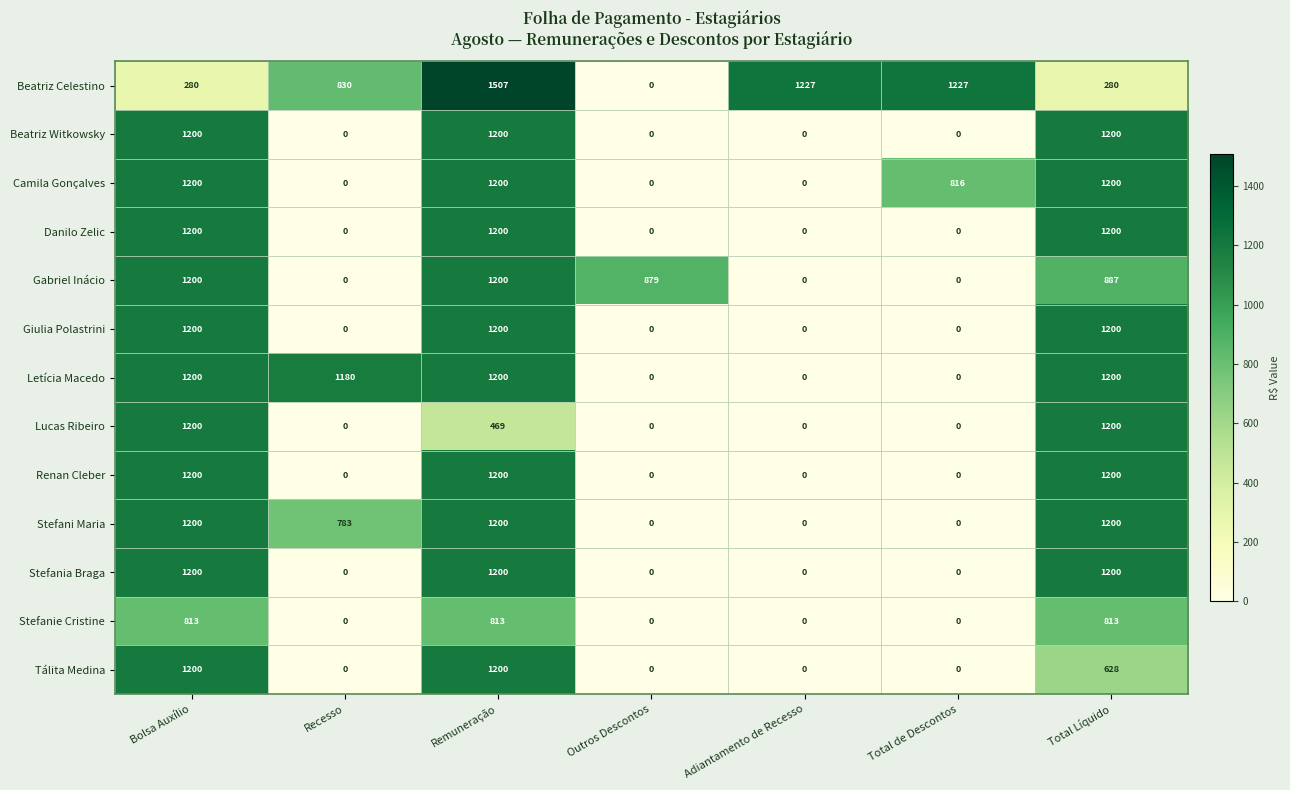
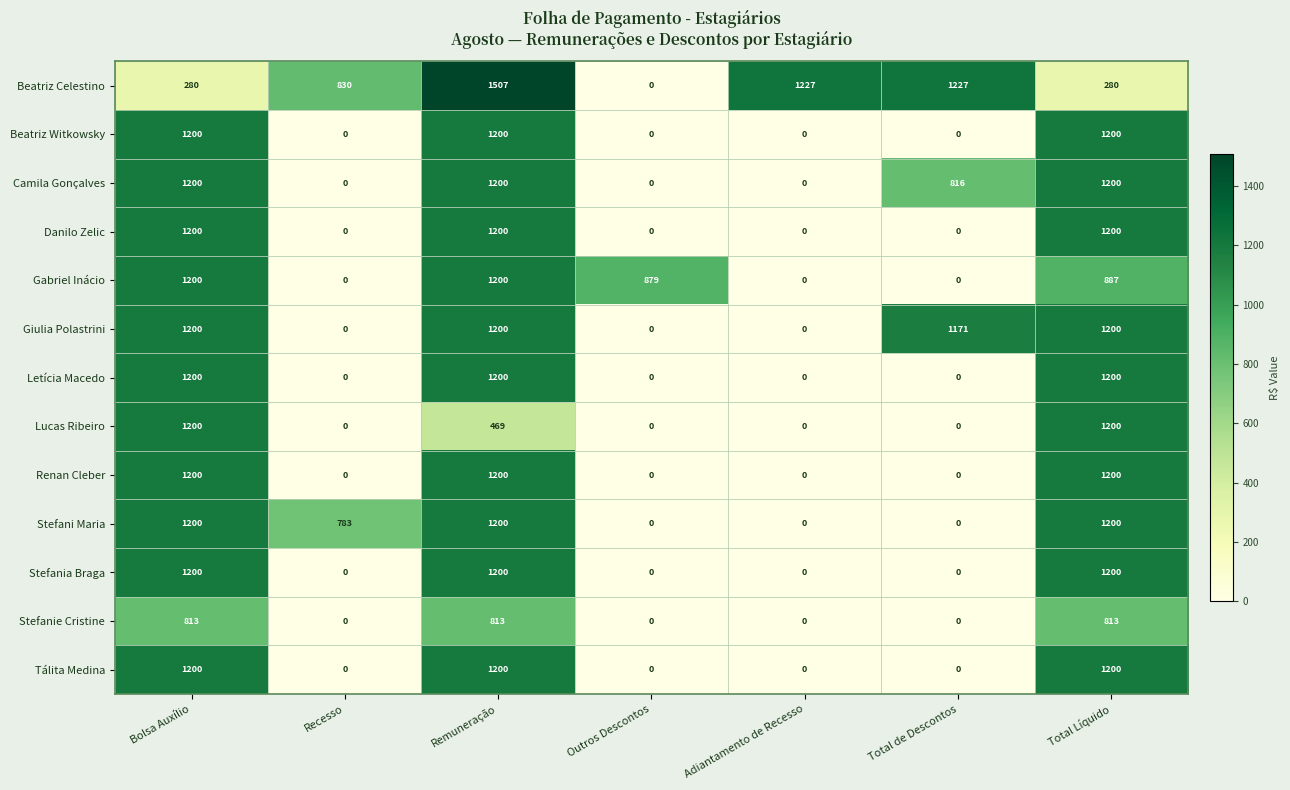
Giulia Polastrini, Total de Descontos: 0 -> 1171
Letícia Macedo, Recesso: 1180 -> 0
Tálita Medina, Total Líquido: 628 -> 1200
